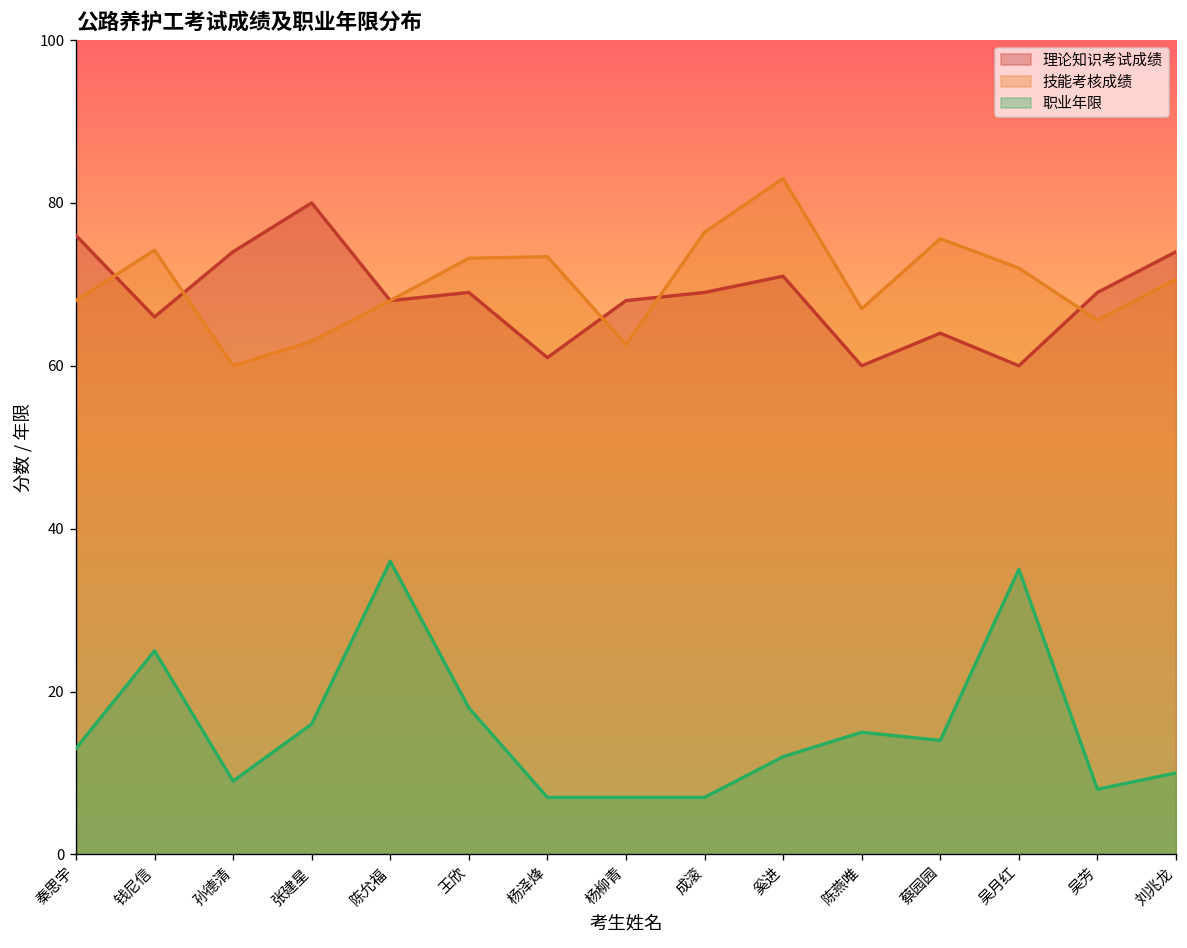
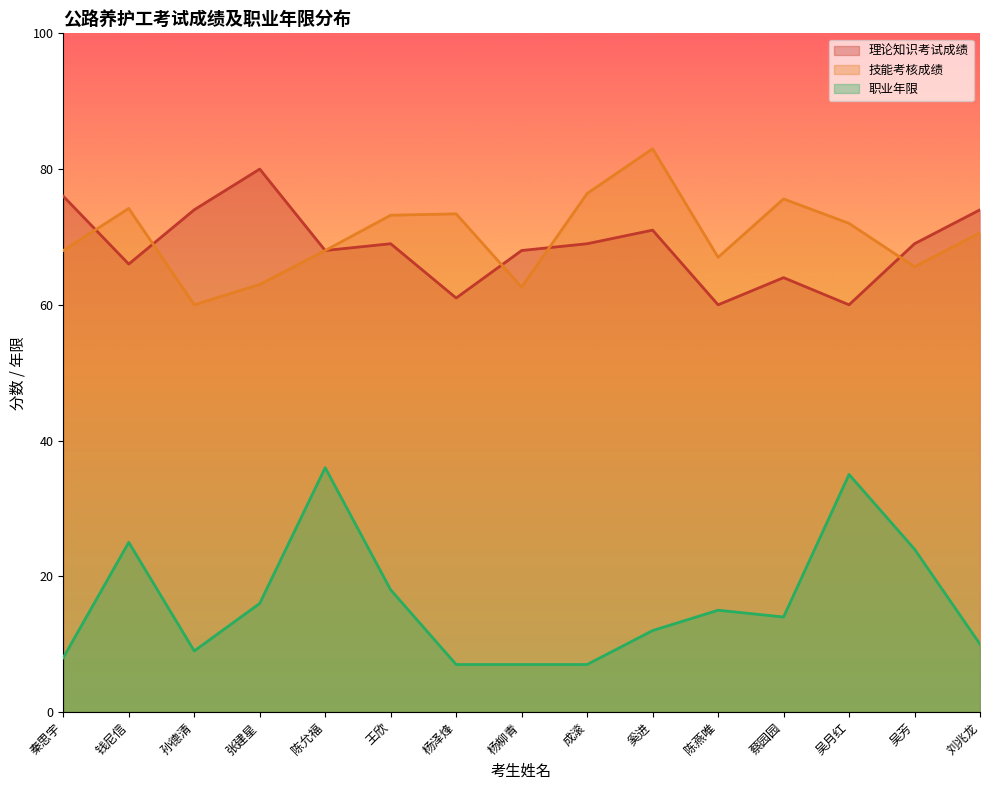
职业年限, 秦思宇: 13 -> 8
职业年限, 吴芳: 8 -> 24
